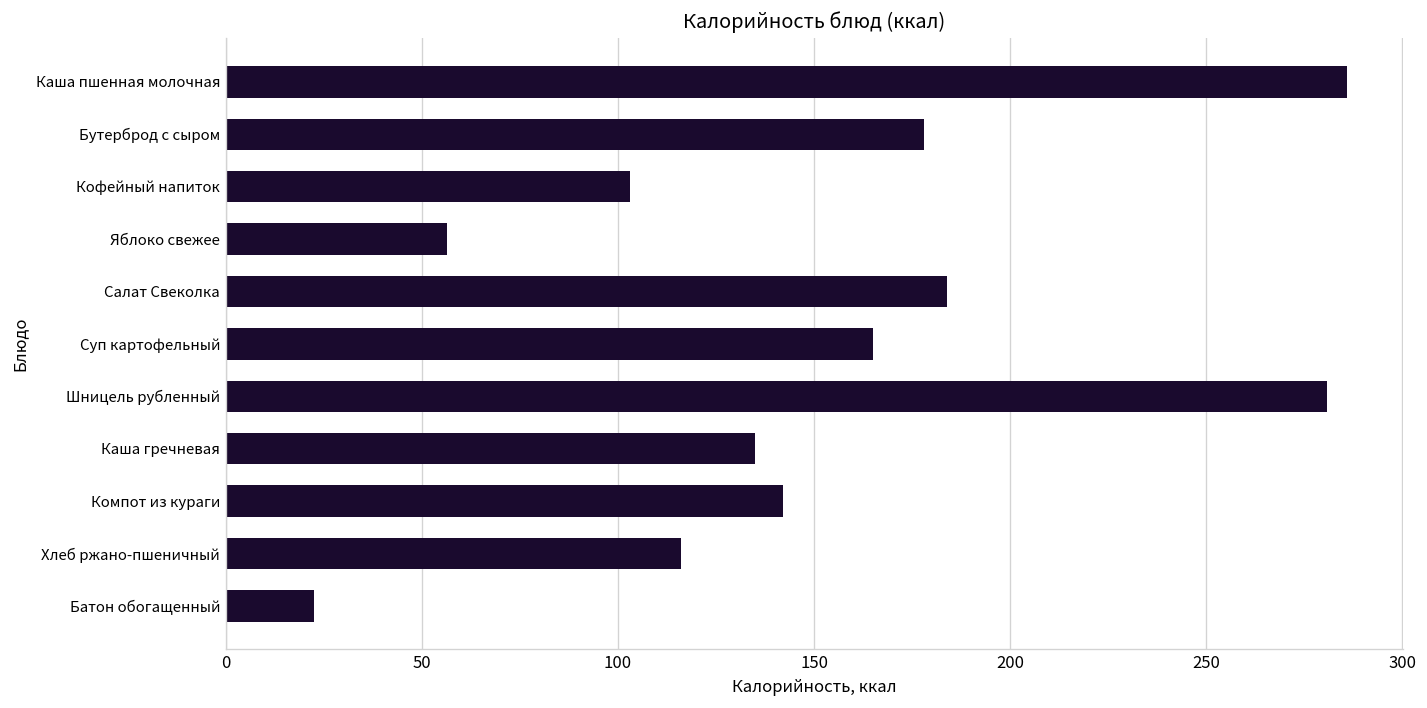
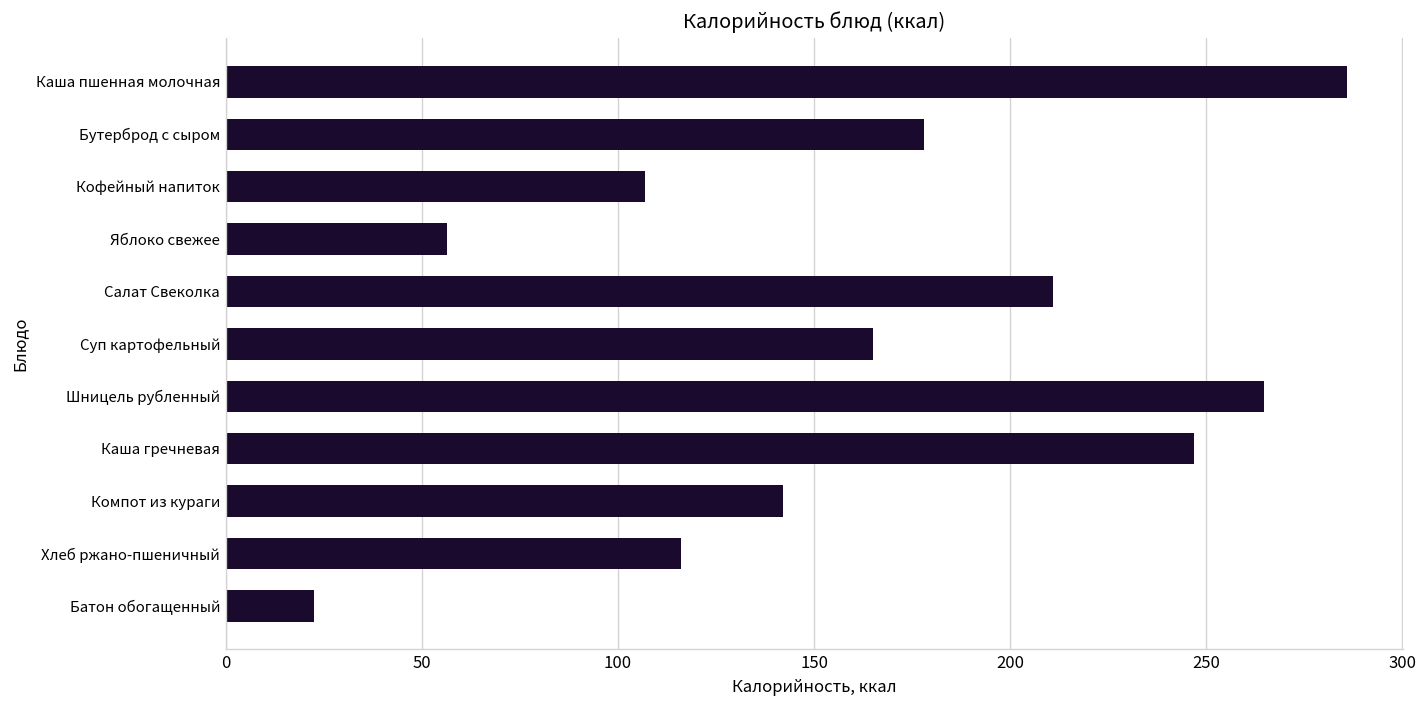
Кофейный напиток: 103 -> 107
Салат Свеколка: 184 -> 211
Шницель рубленный: 281 -> 265
Каша гречневая: 135 -> 247
